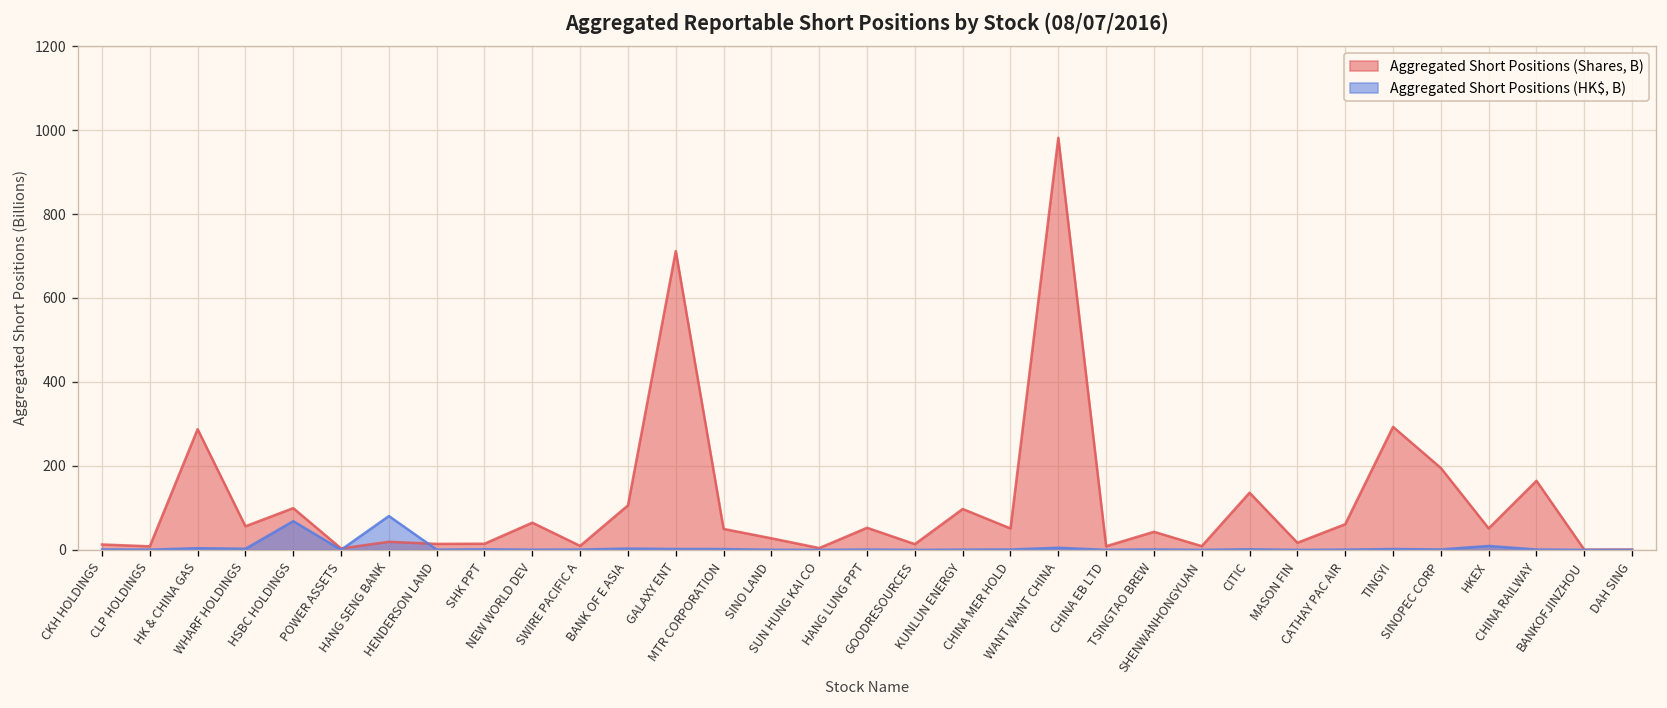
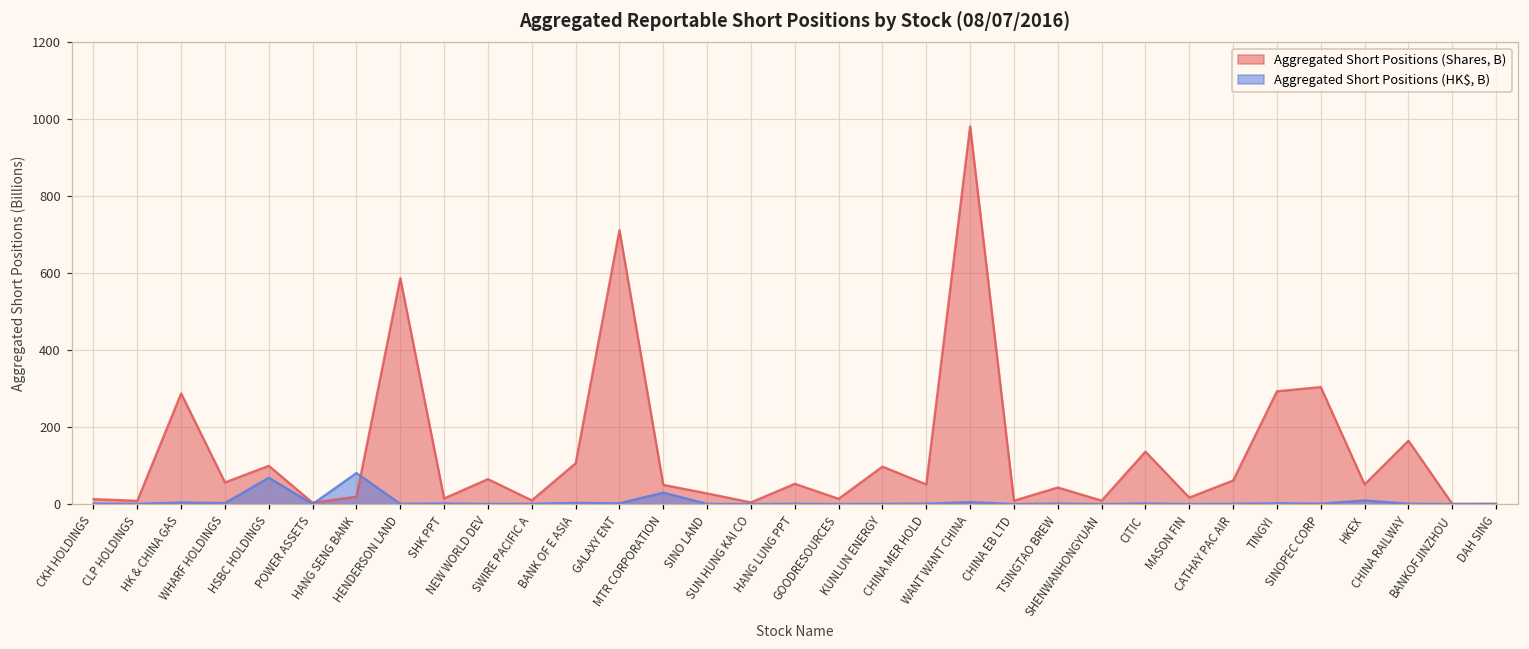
Aggregated Short Positions (Shares, B), HENDERSON LAND: 10 -> 590
Aggregated Short Positions (HK$, B), MTR CORPORATION: 0 -> 30
Aggregated Short Positions (Shares, B), SINOPEC CORP: 200 -> 300
